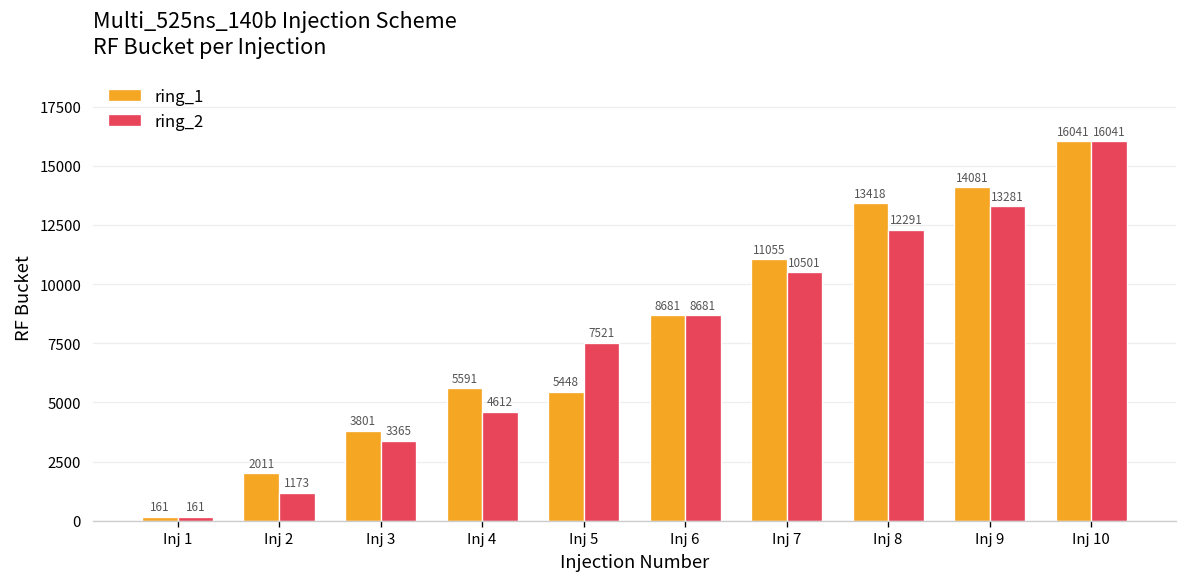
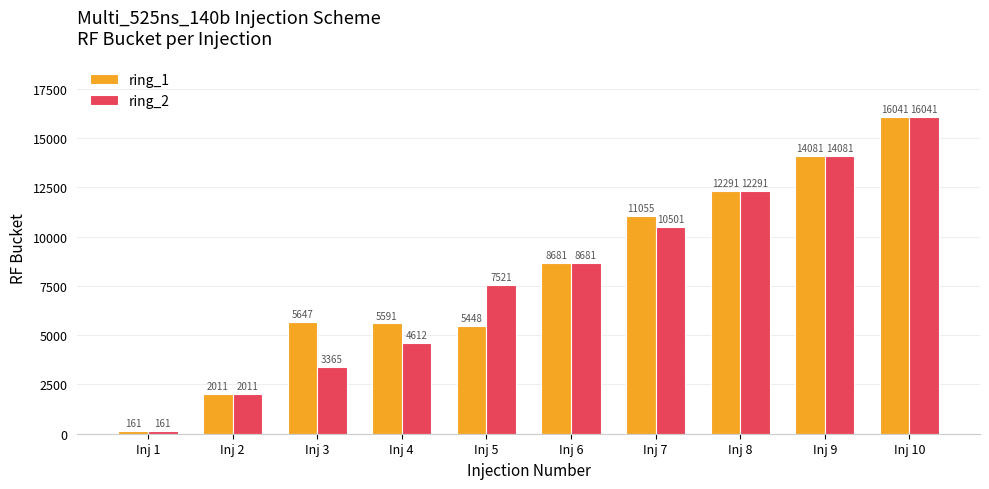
ring_2, Inj 2: 1173 -> 2011
ring_1, Inj 3: 3801 -> 5647
ring_1, Inj 8: 13418 -> 12291
ring_2, Inj 9: 13281 -> 14081
